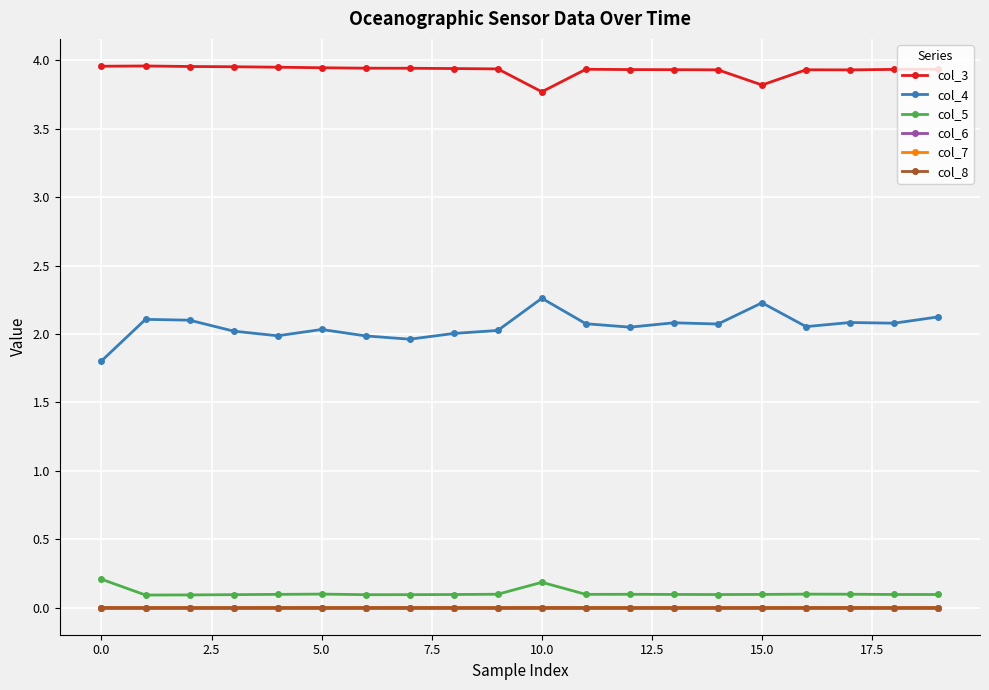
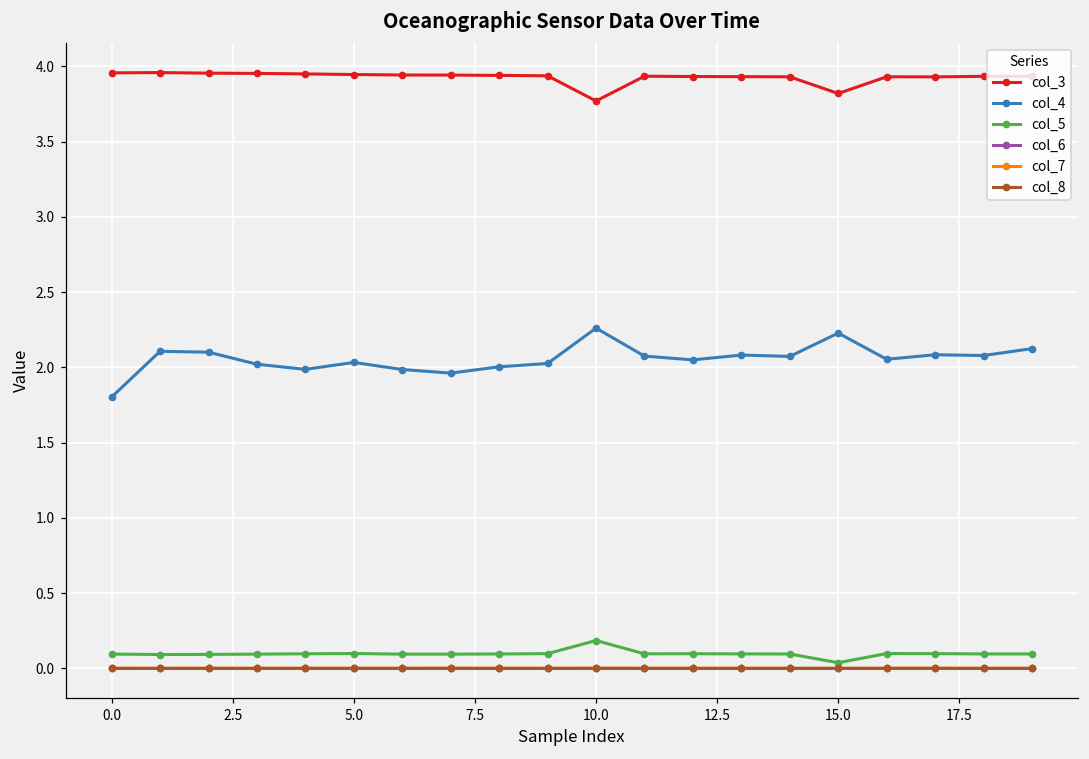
col_5, 0.0: 0.21 -> 0.10
col_5, 15.0: 0.10 -> 0.04
